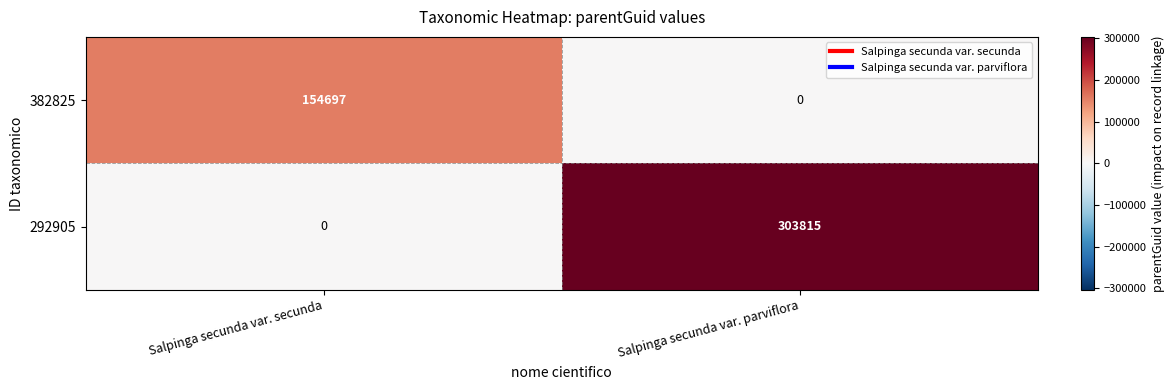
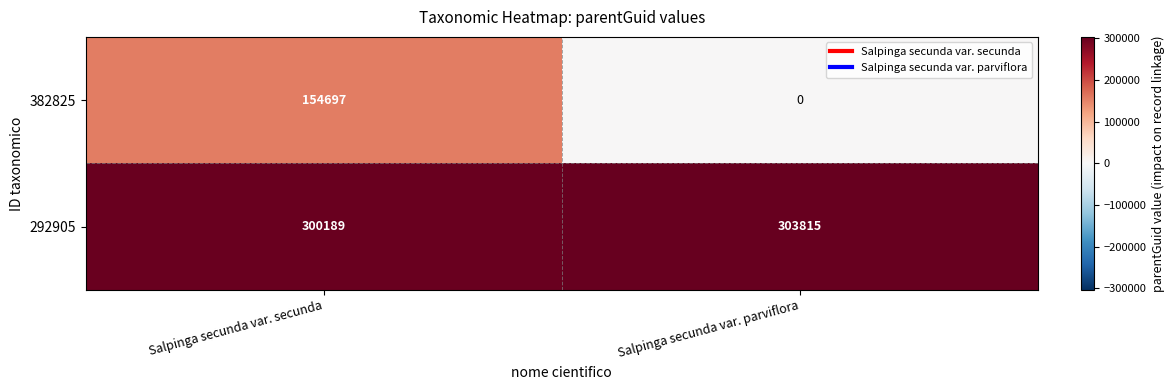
292905, Salpinga secunda var. secunda: 0 -> 300189
